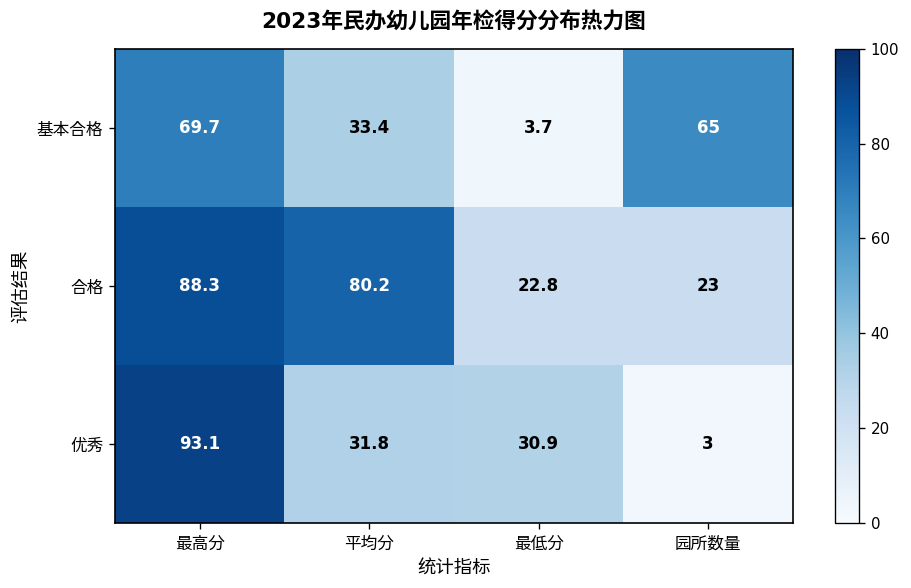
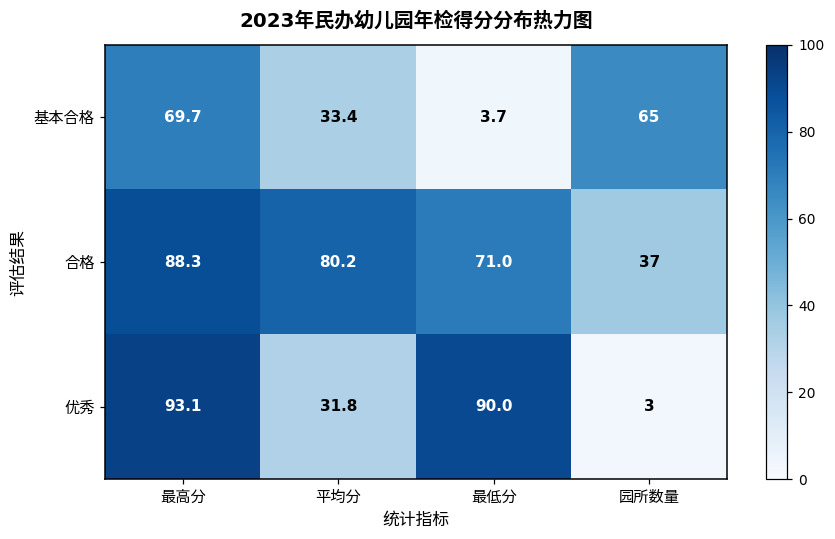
合格, 最低分: 22.8 -> 71.0
合格, 园所数量: 23 -> 37
优秀, 最低分: 30.9 -> 90.0
